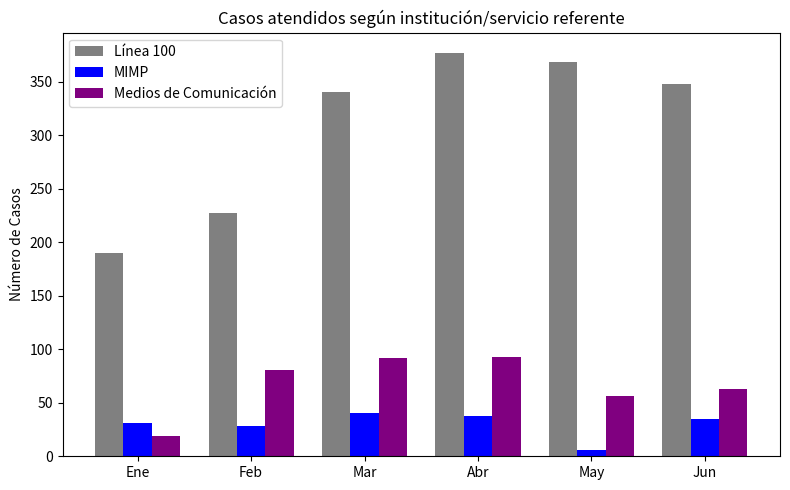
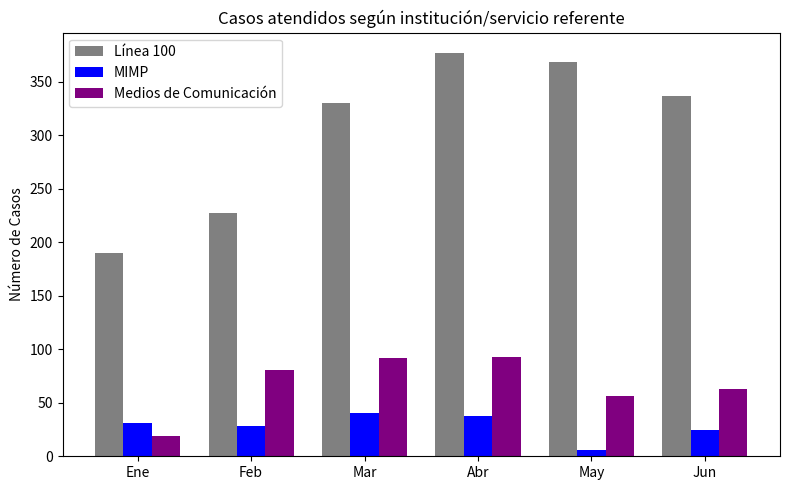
Línea 100, Mar: 340 -> 330
Línea 100, Jun: 348 -> 337
MIMP, Jun: 35 -> 25
